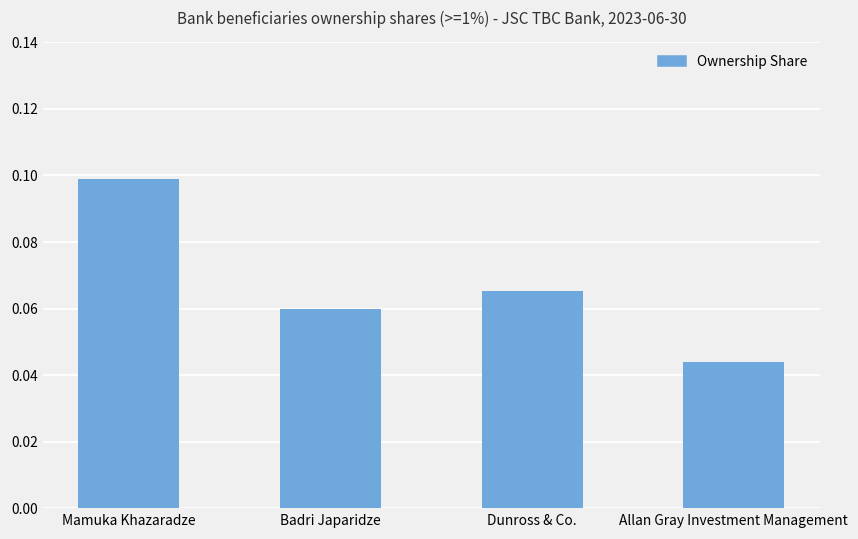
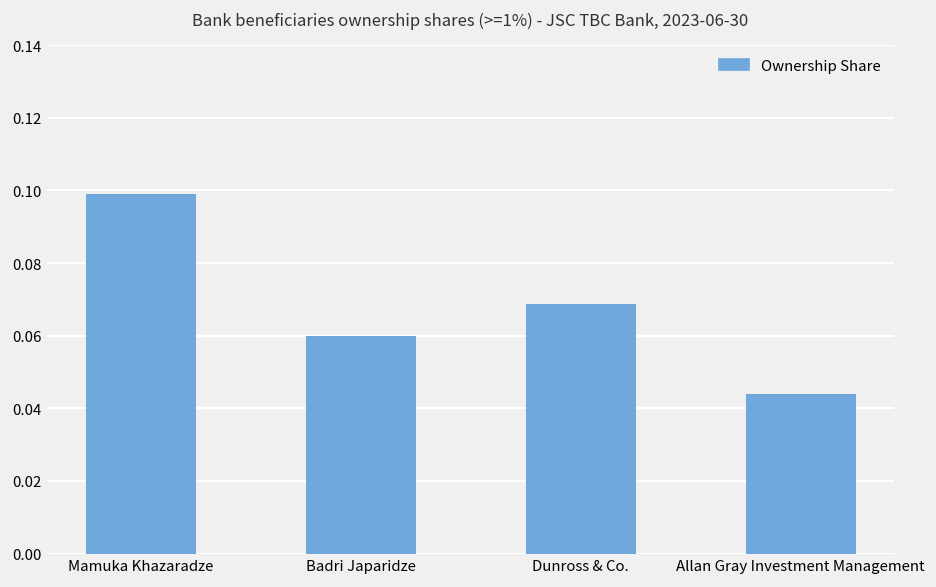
Dunross & Co.: 0.065 -> 0.069
